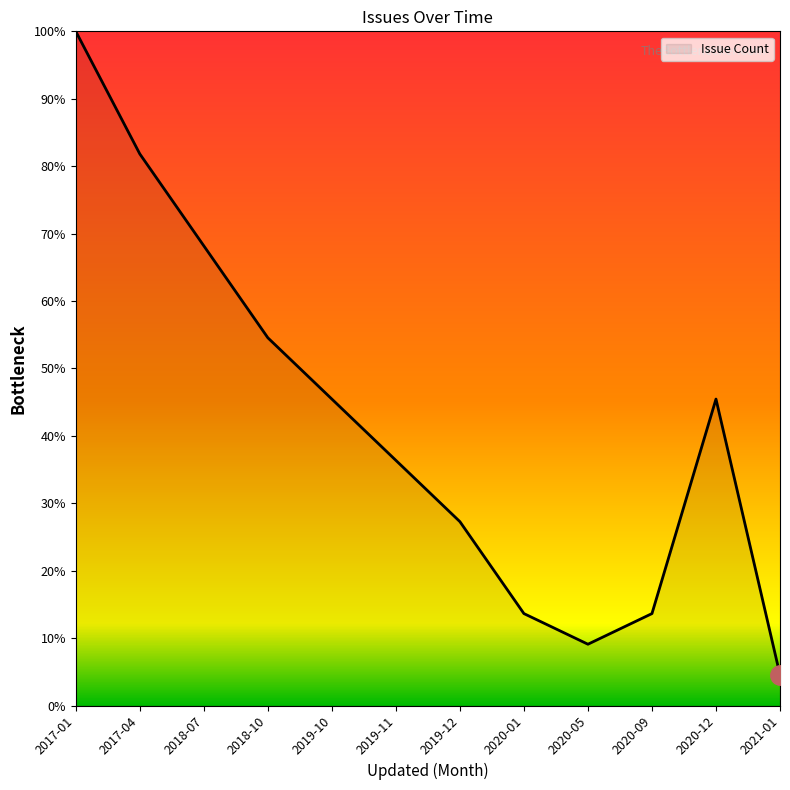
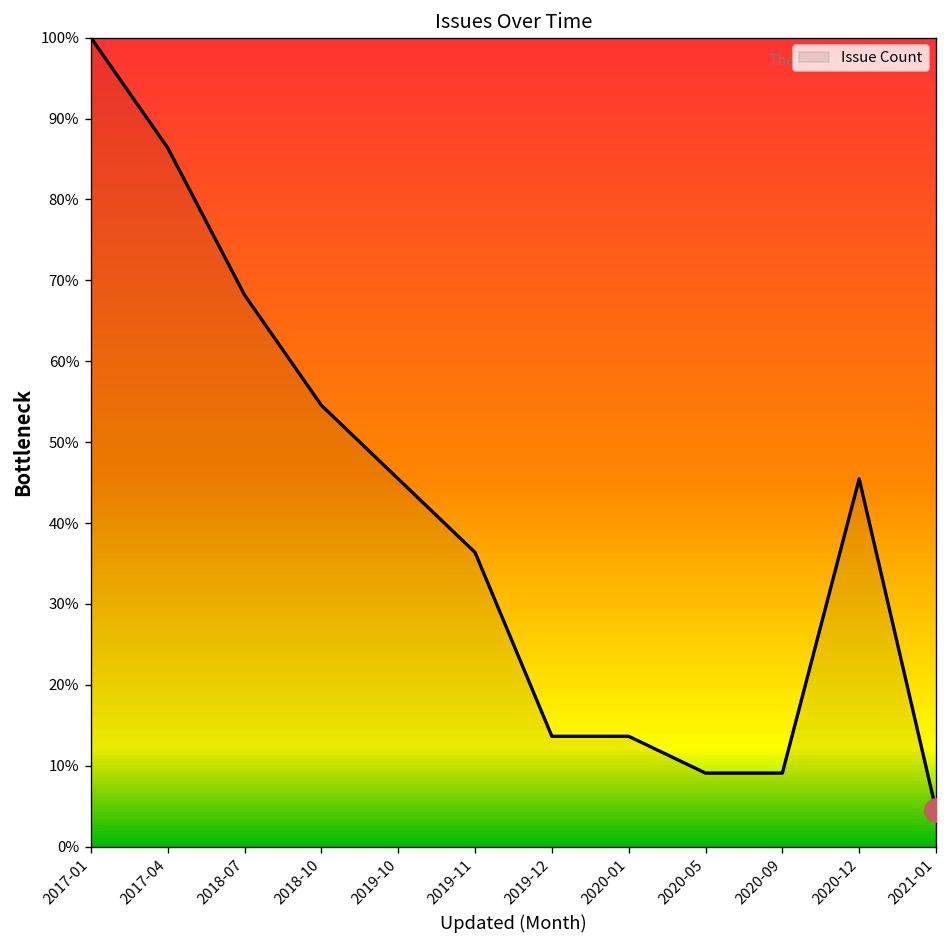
Issue Count, 2017-04: 82% -> 86%
Issue Count, 2019-12: 27% -> 14%
Issue Count, 2020-09: 14% -> 9%
